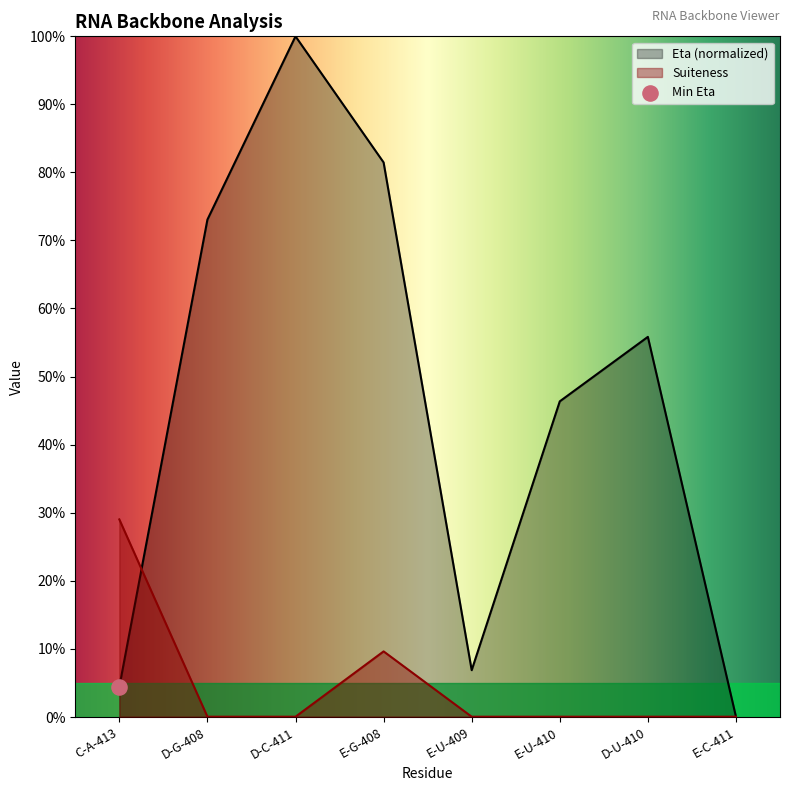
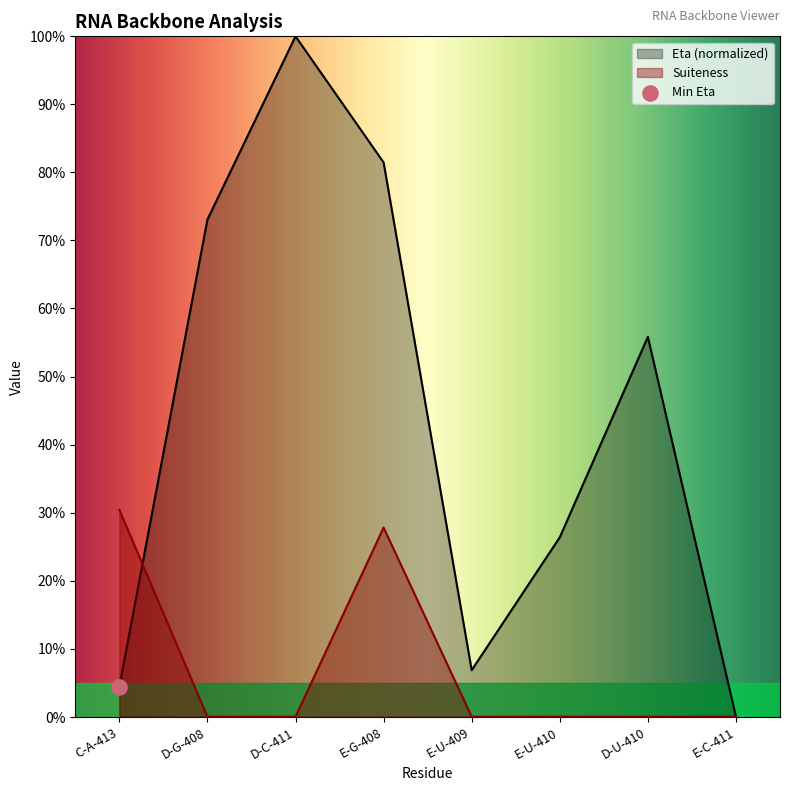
Suiteness, C-A-413: 29% -> 30%
Suiteness, E-G-408: 10% -> 28%
Eta (normalized), E-U-410: 46% -> 26%
